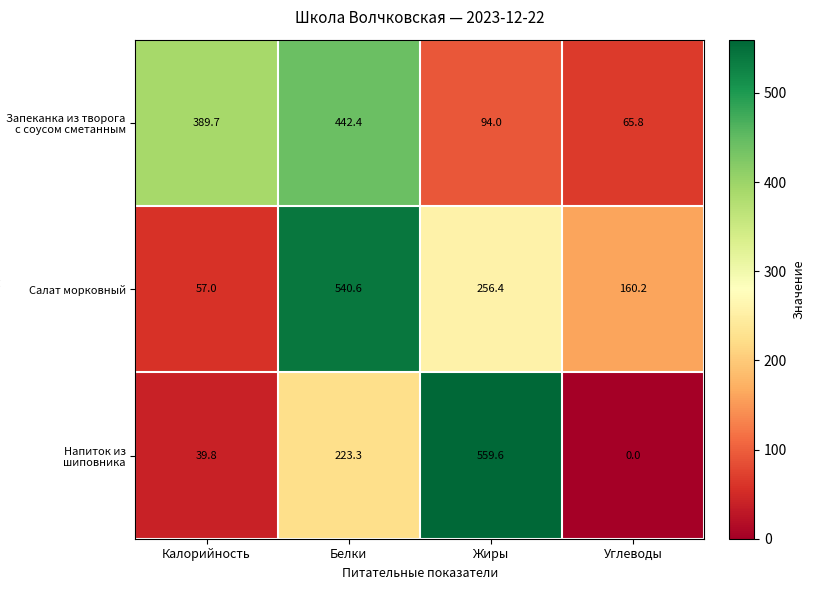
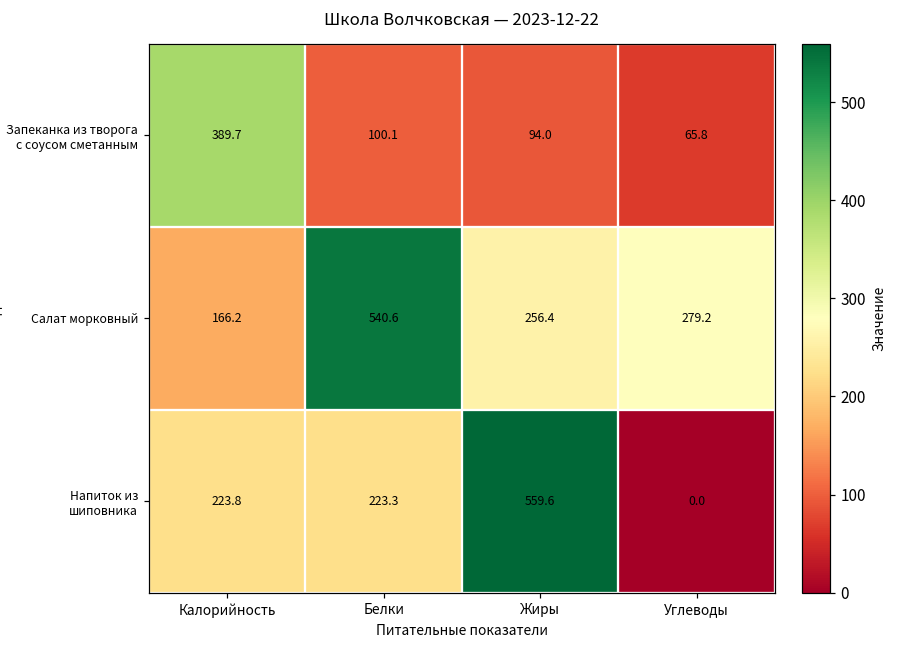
Запеканка из творога с соусом сметанным, Белки: 442.4 -> 100.1
Салат морковный, Калорийность: 57.0 -> 166.2
Салат морковный, Углеводы: 160.2 -> 279.2
Напиток из шиповника, Калорийность: 39.8 -> 223.8
